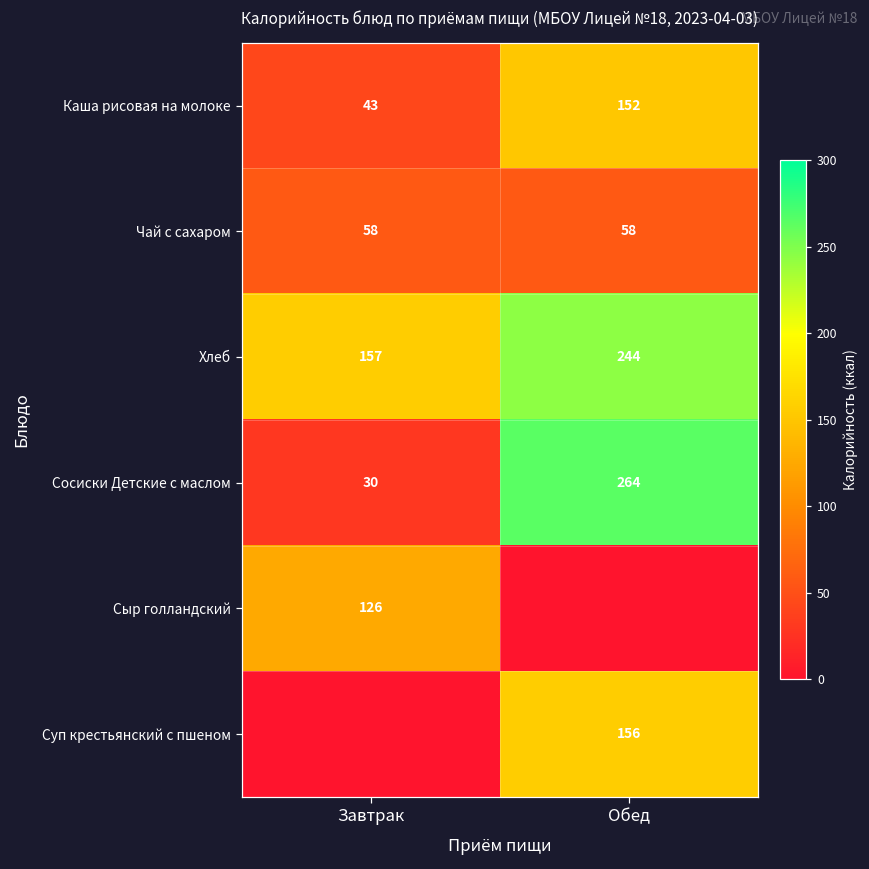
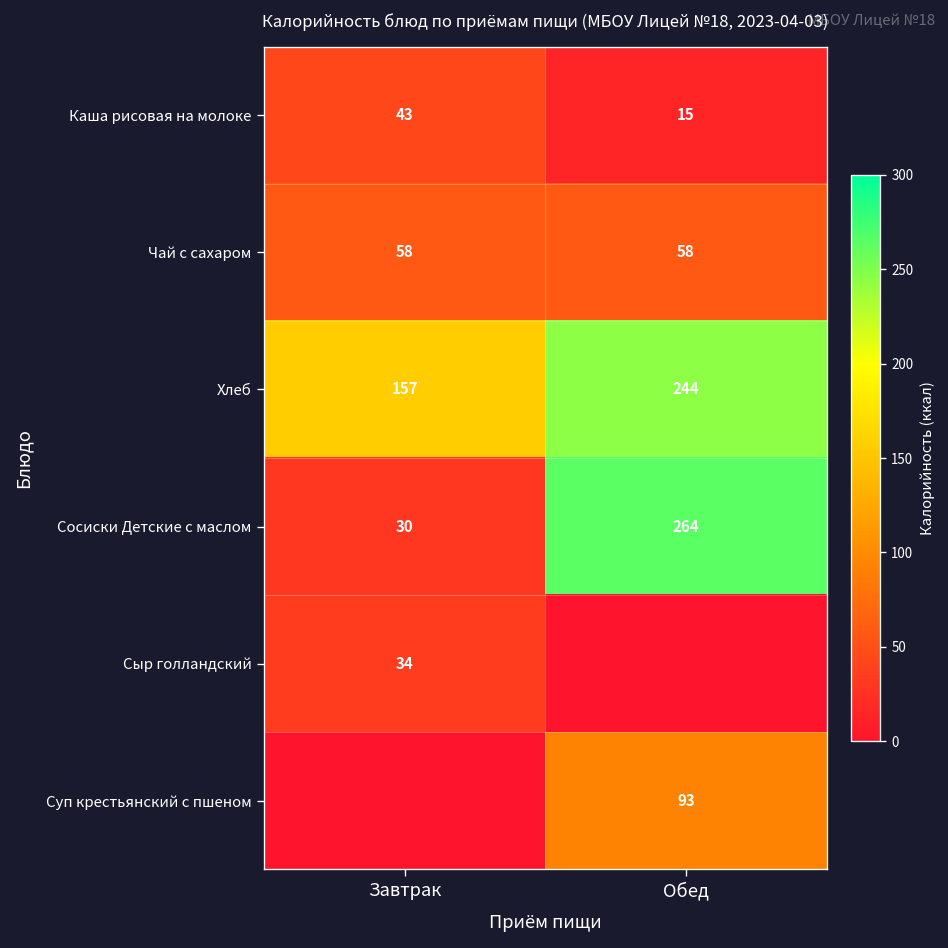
Каша рисовая на молоке, Обед: 152 -> 15
Сыр голландский, Завтрак: 126 -> 34
Суп крестьянский с пшеном, Обед: 156 -> 93
